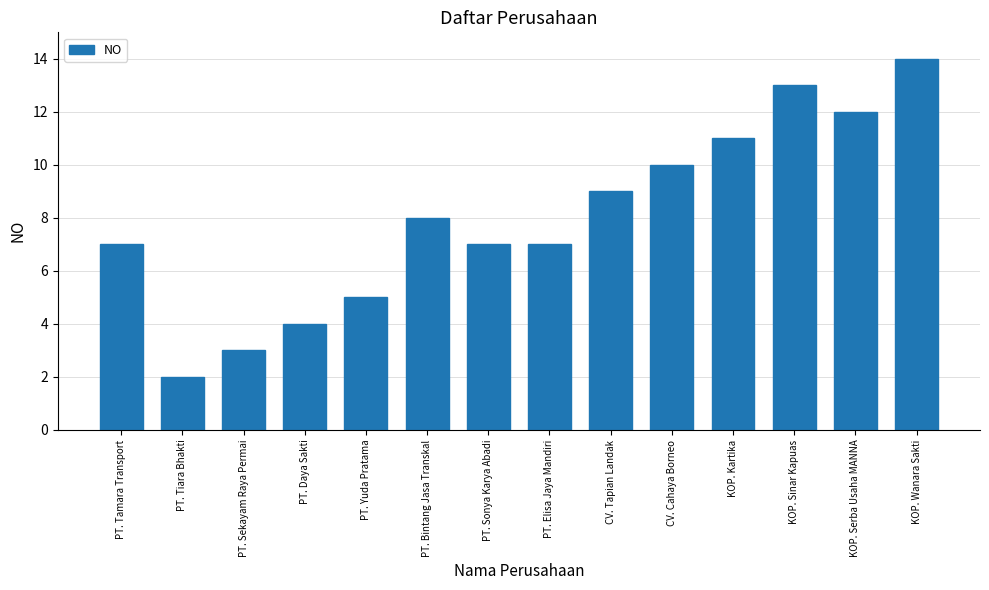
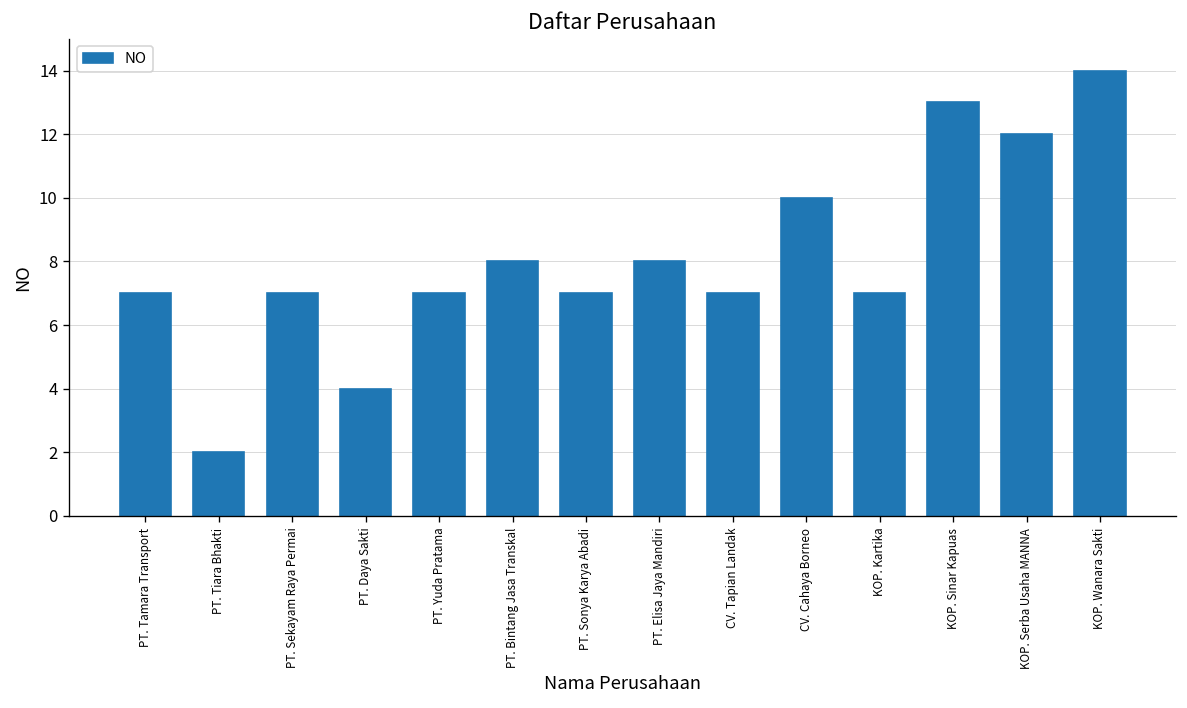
PT. Sekayam Raya Permai: 3 -> 7
PT. Yuda Pratama: 5 -> 7
PT. Elisa Jaya Mandiri: 7 -> 8
CV. Tapian Landak: 9 -> 7
KOP. Kartika: 11 -> 7
